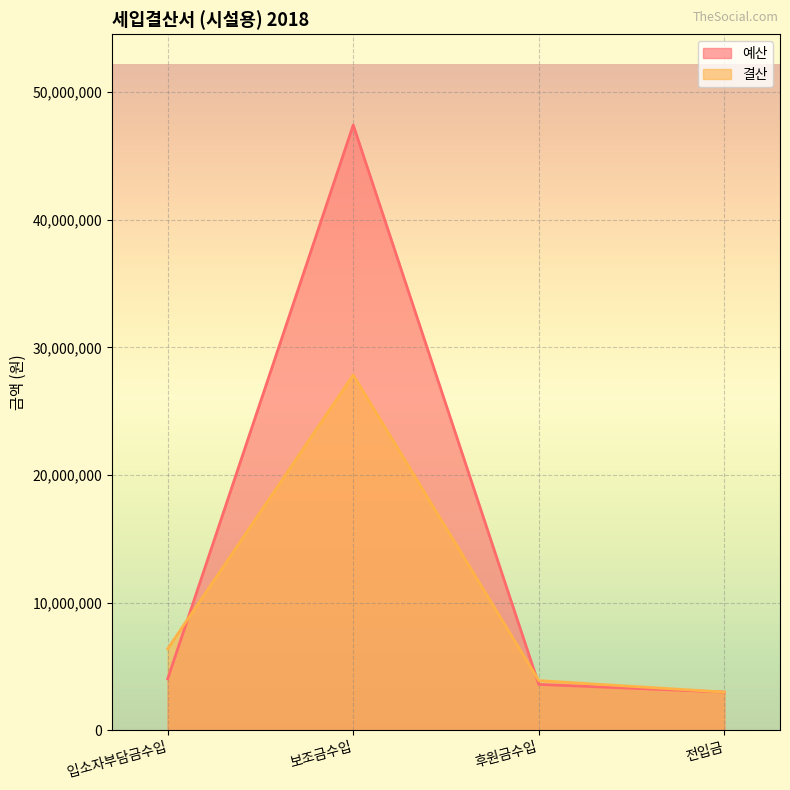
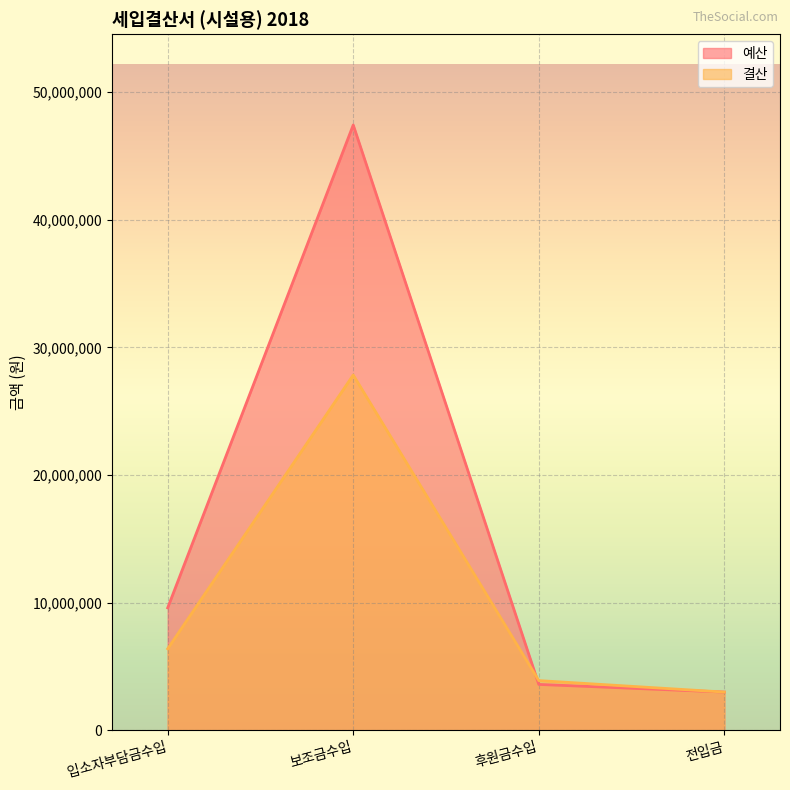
예산, 입소자부담금수입: 4,000,000 -> 9,600,000
